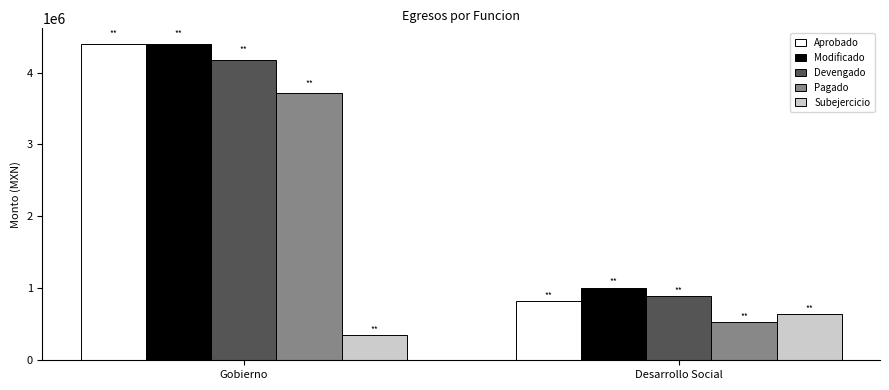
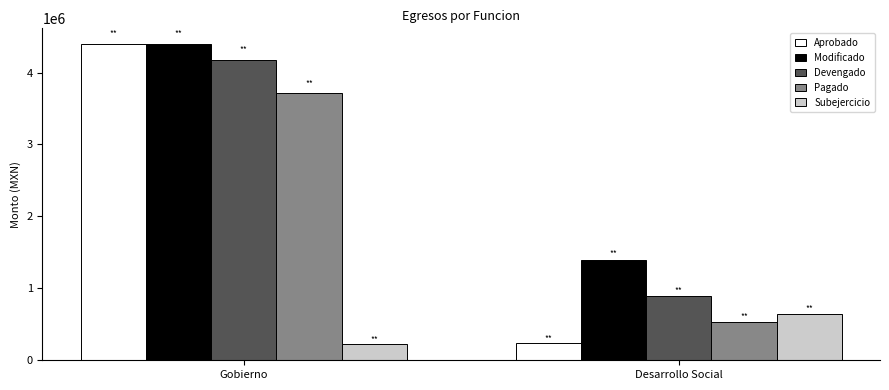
Subejercicio, Gobierno: 400000 -> 200000
Aprobado, Desarrollo Social: 800000 -> 200000
Modificado, Desarrollo Social: 1000000 -> 1400000
